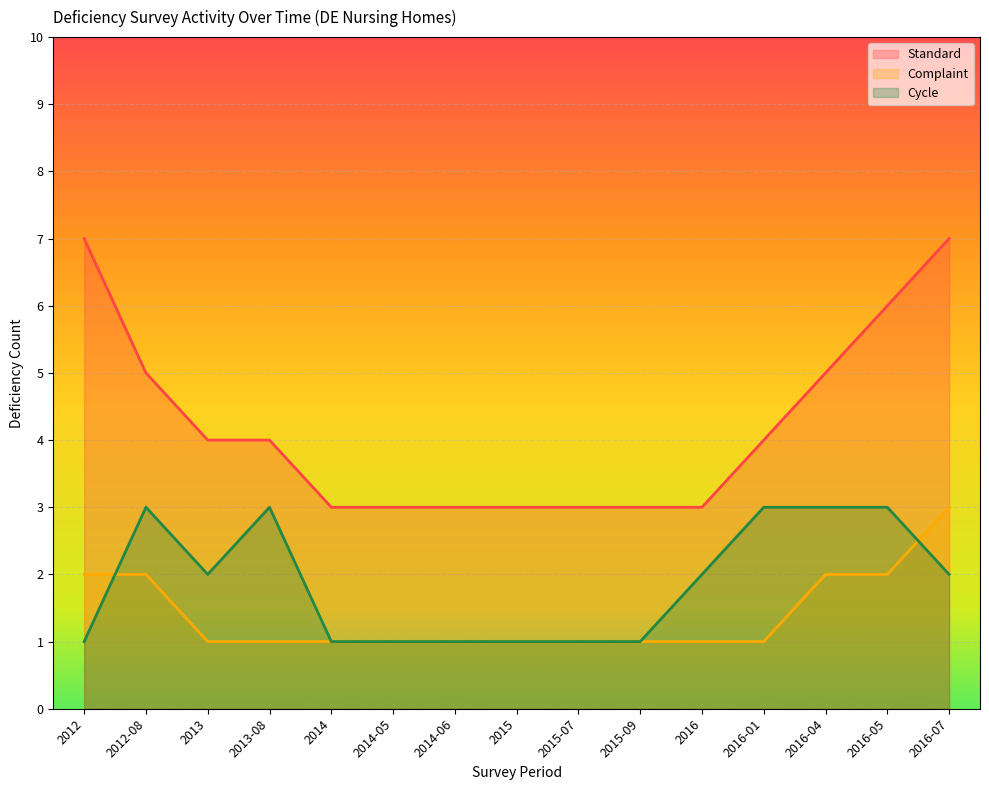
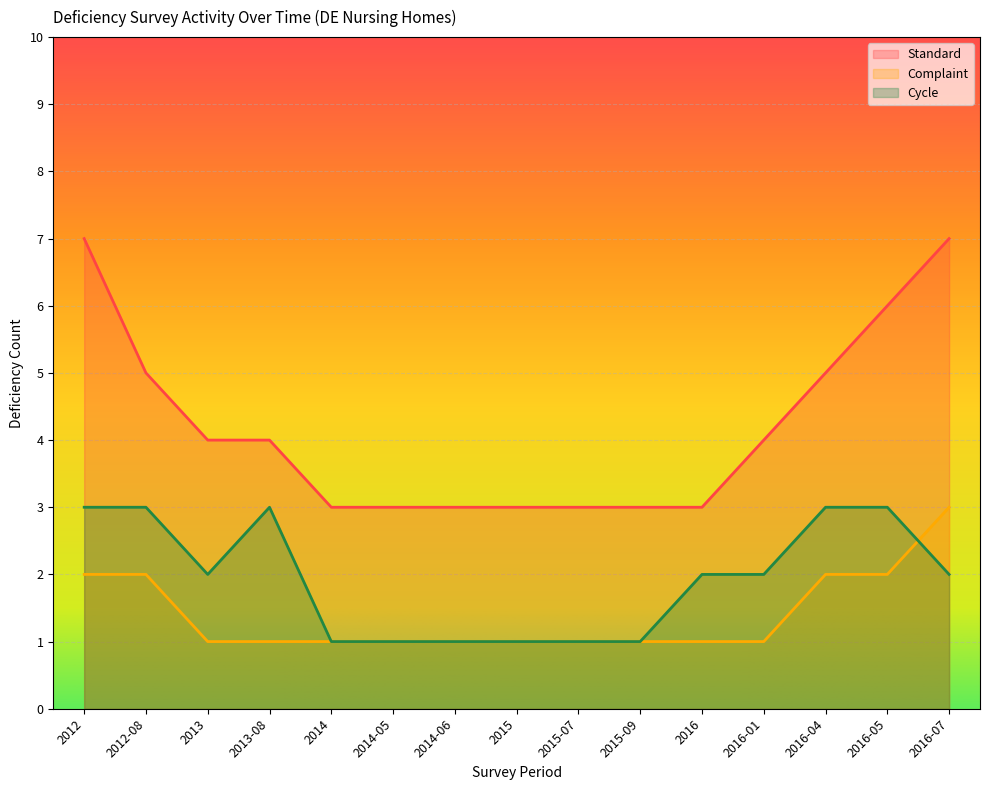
Cycle, 2012: 1 -> 3
Cycle, 2016-01: 3 -> 2
